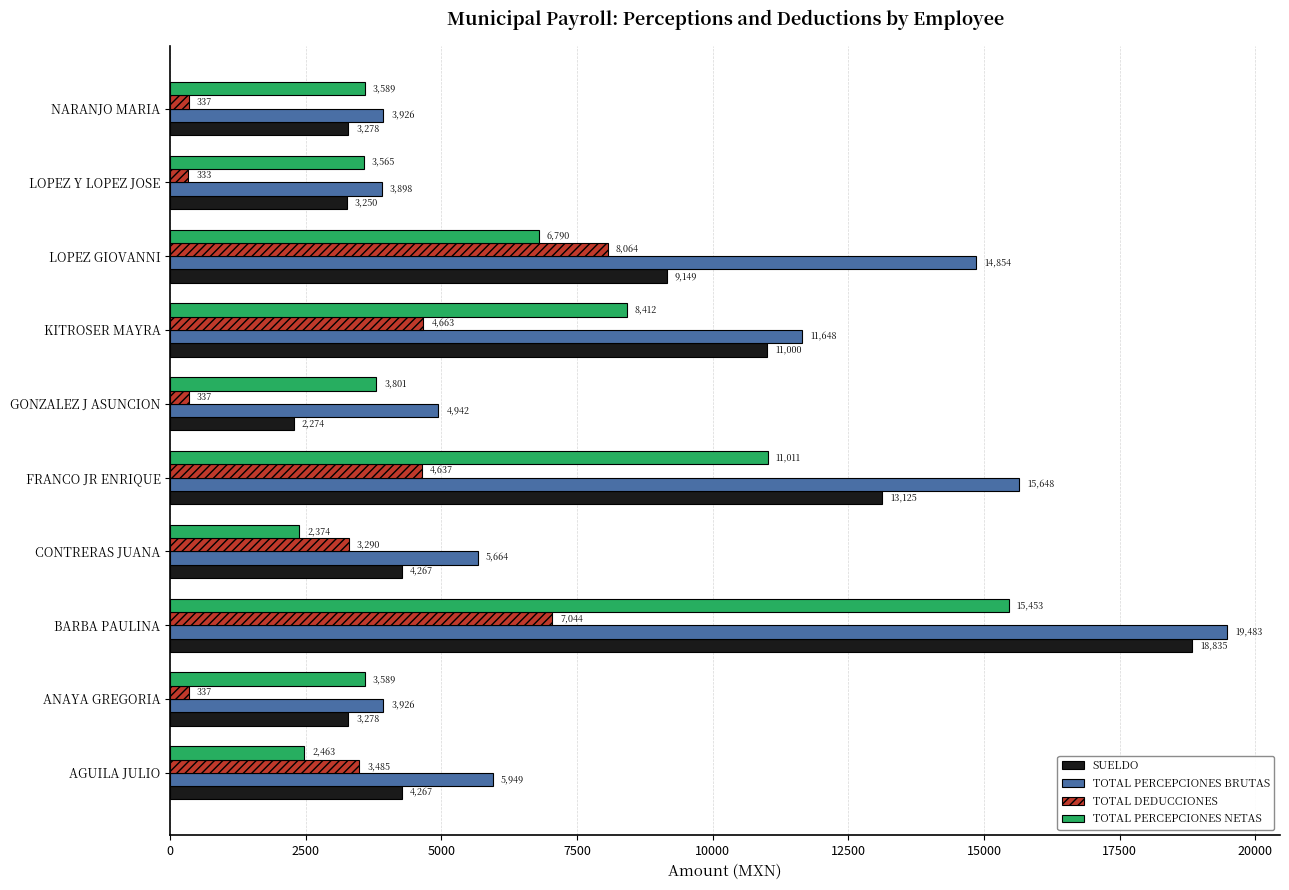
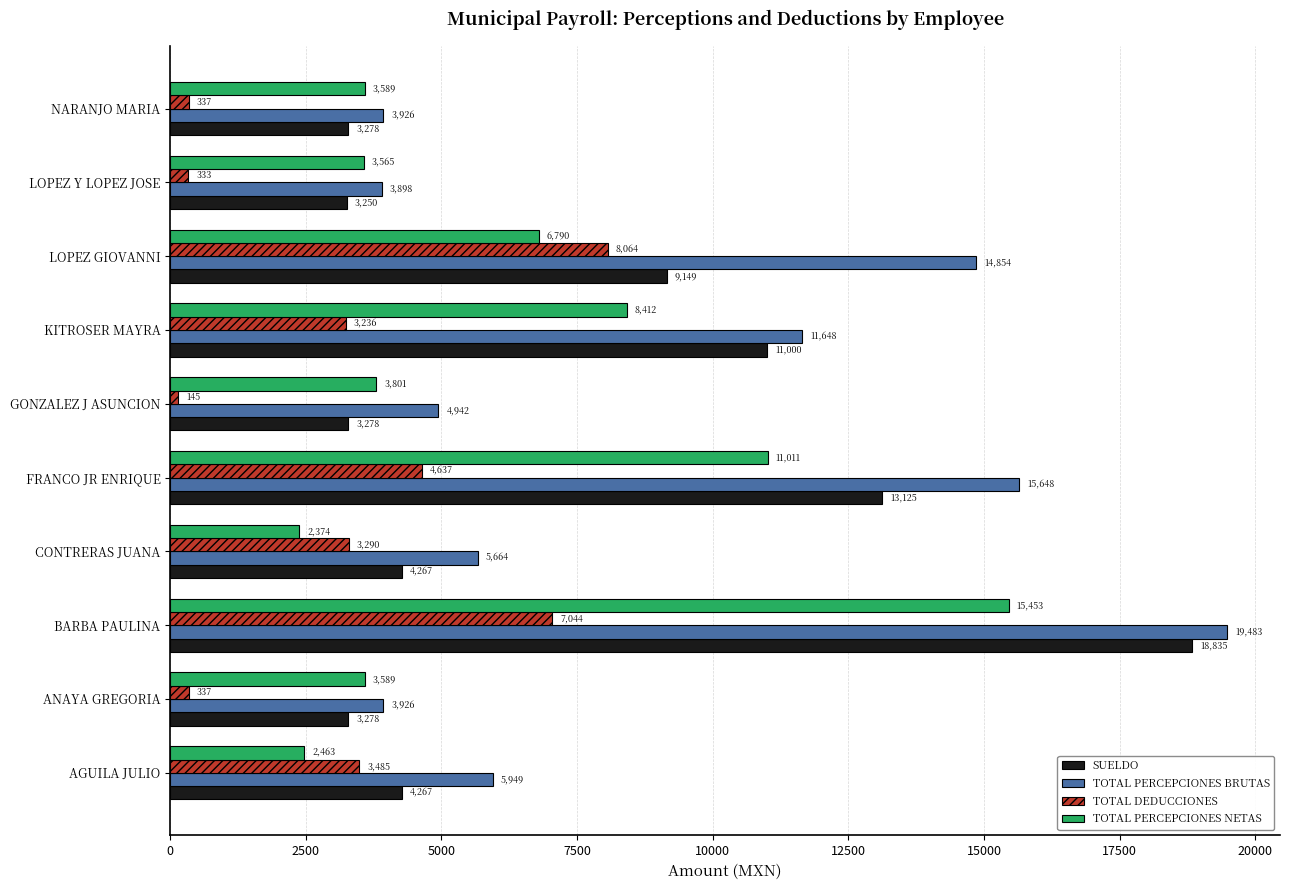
TOTAL DEDUCCIONES, KITROSER MAYRA: 4,663 -> 3,236
TOTAL DEDUCCIONES, GONZALEZ J ASUNCION: 337 -> 145
SUELDO, GONZALEZ J ASUNCION: 2,274 -> 3,278
